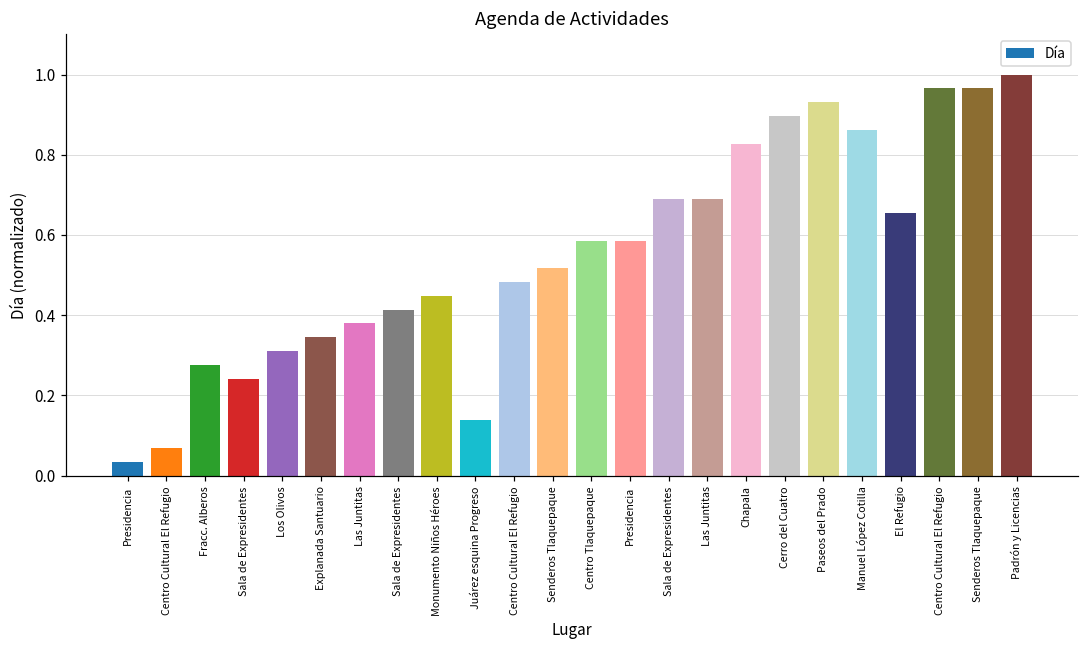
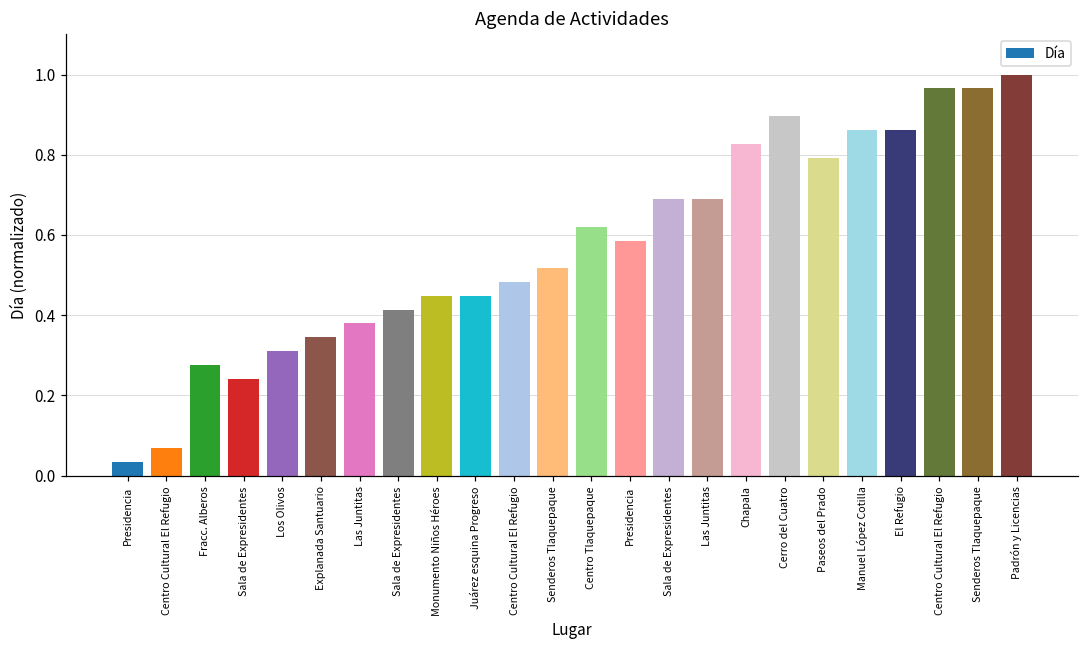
Juárez esquina Progreso: 0.14 -> 0.45
Centro Tlaquepaque: 0.59 -> 0.62
Paseos del Prado: 0.93 -> 0.79
El Refugio: 0.66 -> 0.86
